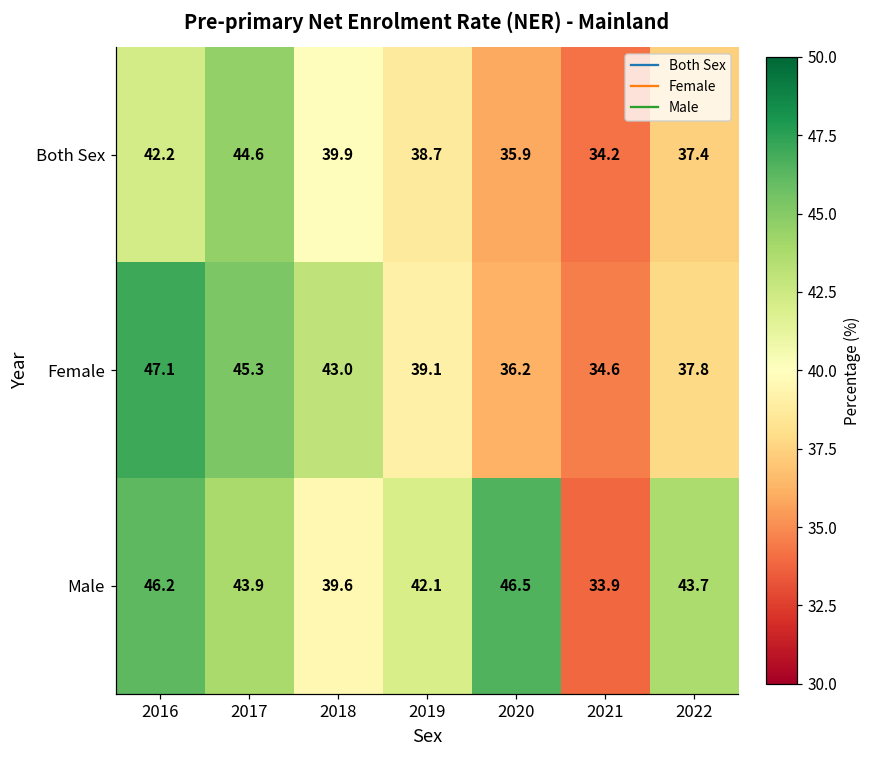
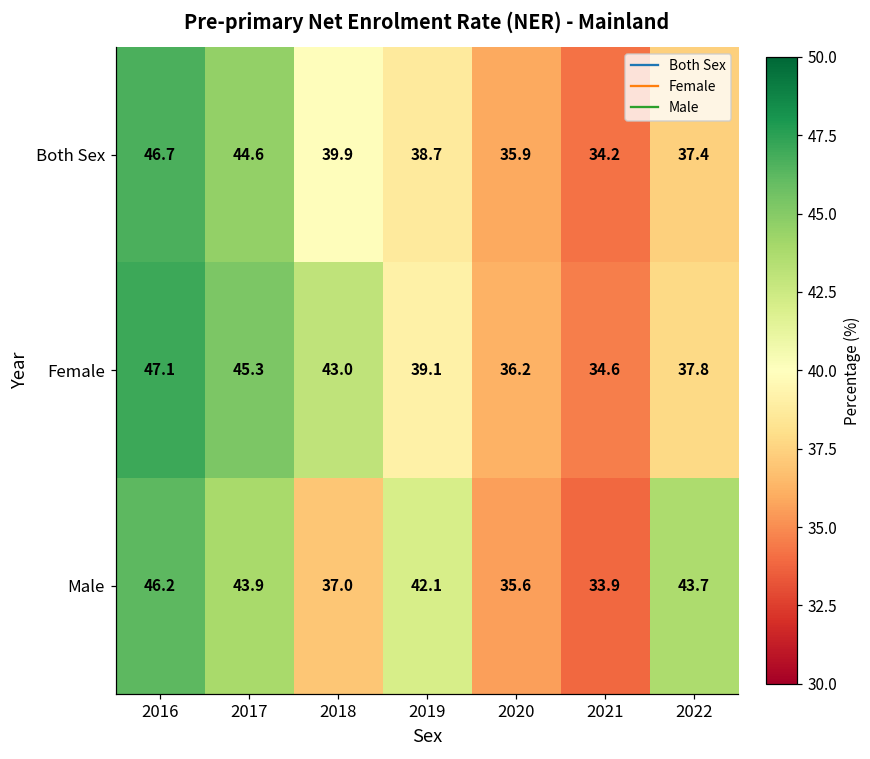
Both Sex, 2016: 42.2 -> 46.7
Male, 2018: 39.6 -> 37.0
Male, 2020: 46.5 -> 35.6
